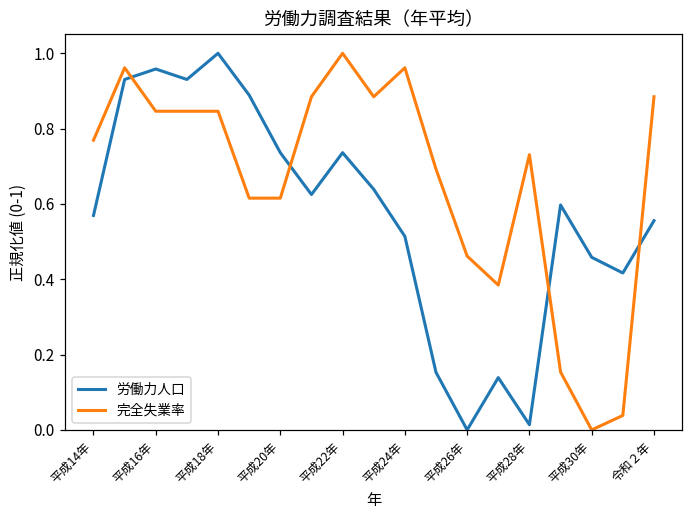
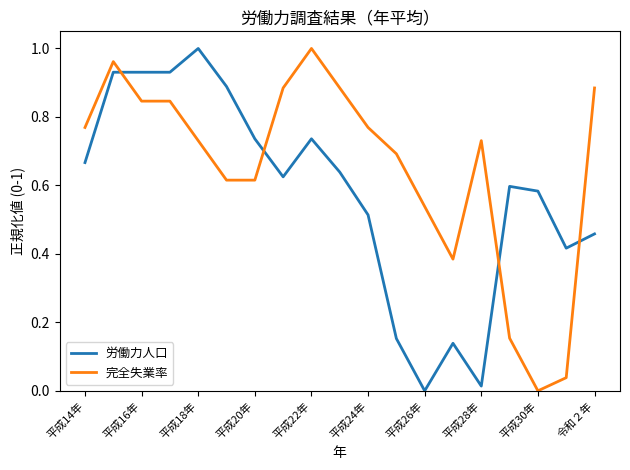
労働力人口, 平成14年: 0.57 -> 0.67
労働力人口, 平成16年: 0.96 -> 0.93
完全失業率, 平成18年: 0.85 -> 0.73
完全失業率, 平成24年: 0.96 -> 0.77
完全失業率, 平成26年: 0.46 -> 0.54
労働力人口, 平成30年: 0.46 -> 0.58
労働力人口, 令和２年: 0.56 -> 0.46
